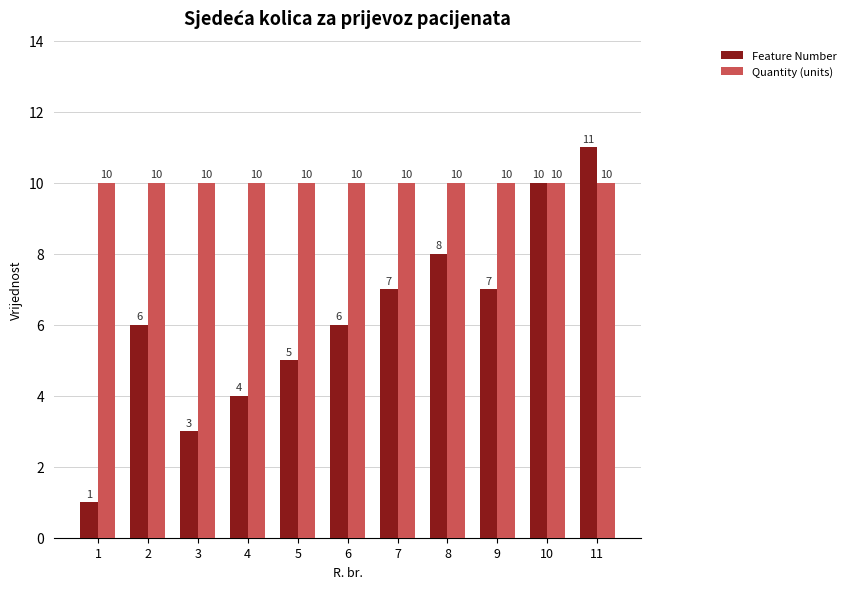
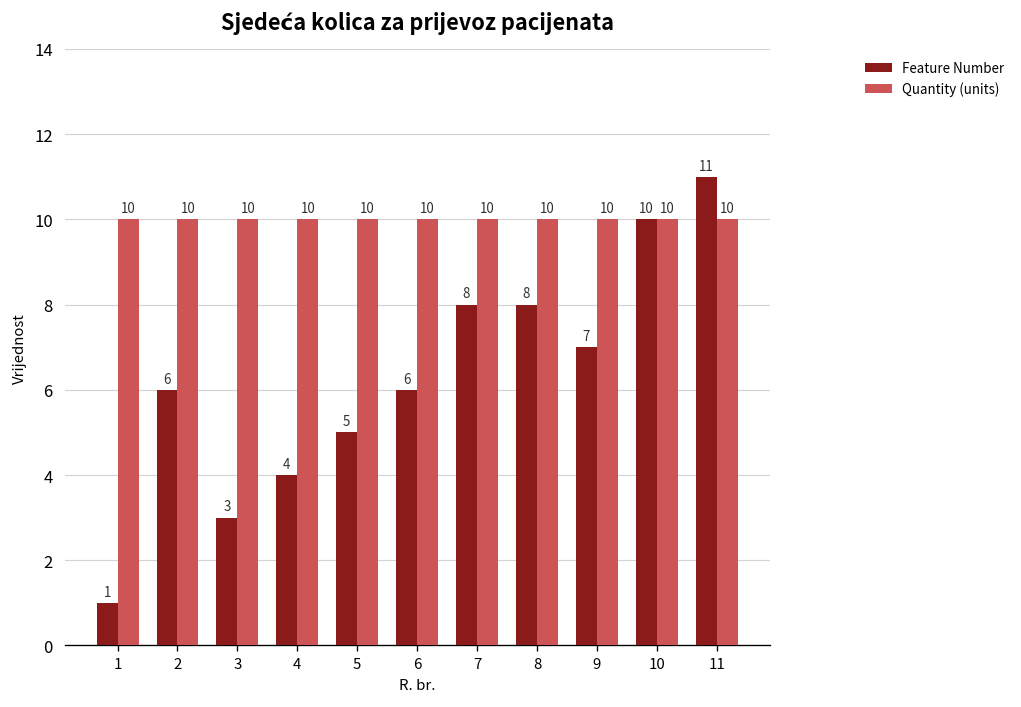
Feature Number, 7: 7 -> 8
